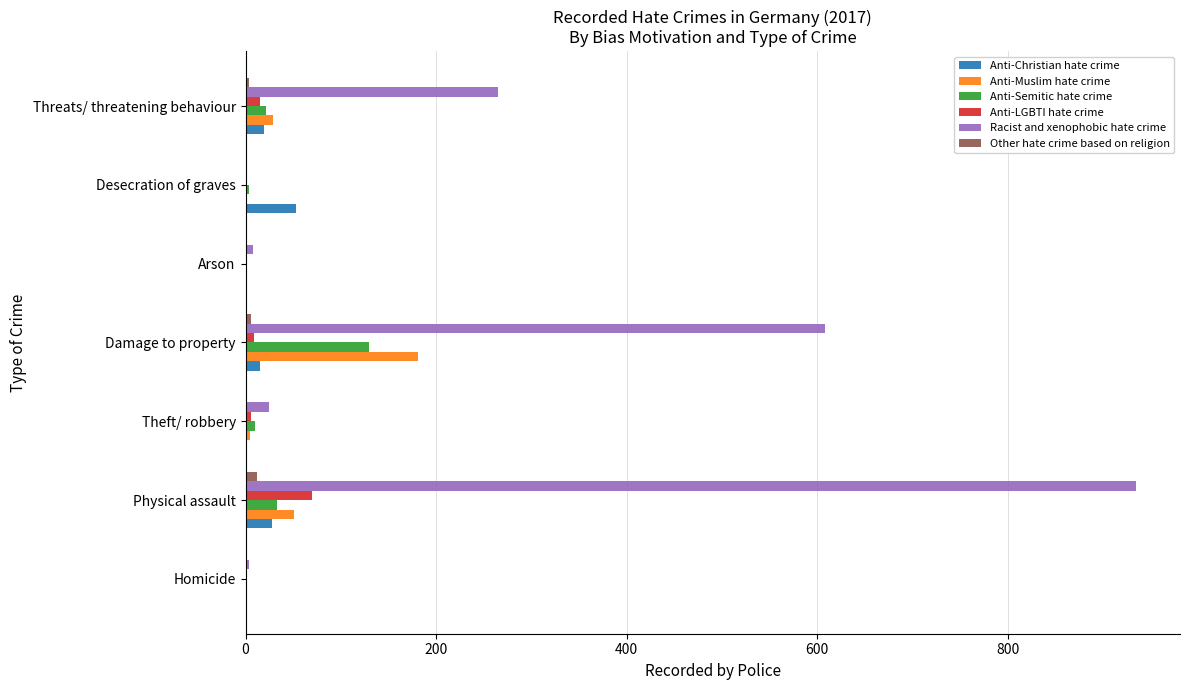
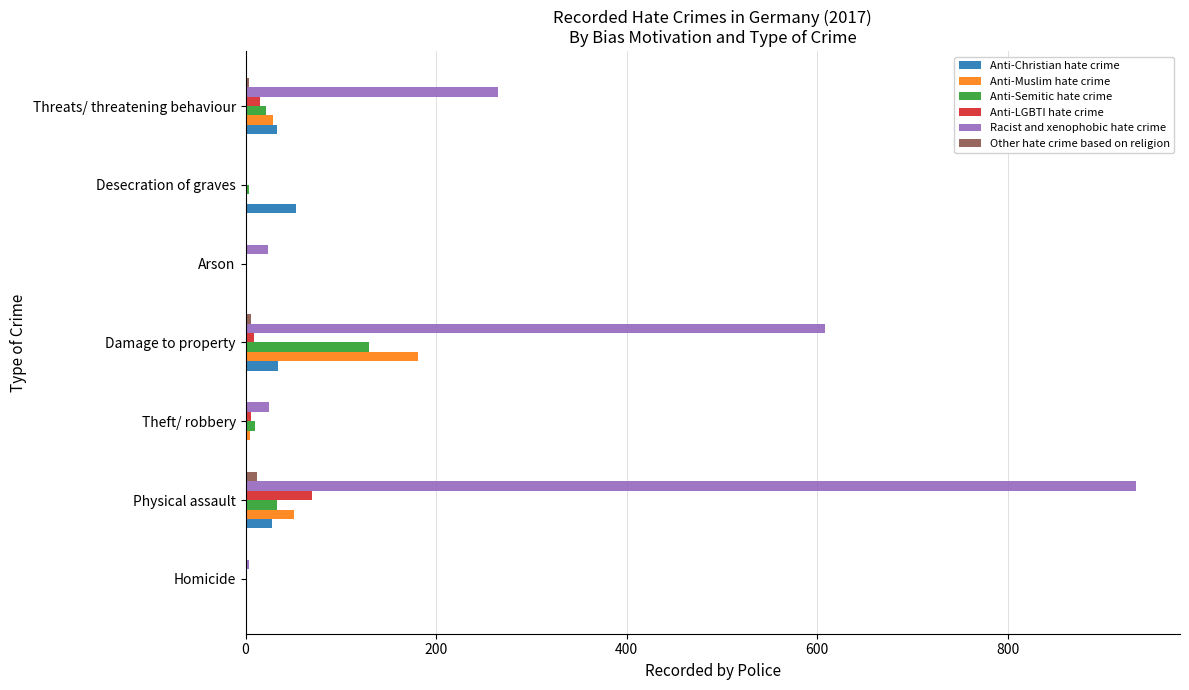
Anti-Christian hate crime, Threats/ threatening behaviour: 20 -> 30
Racist and xenophobic hate crime, Arson: 10 -> 20
Anti-Christian hate crime, Damage to property: 20 -> 30
